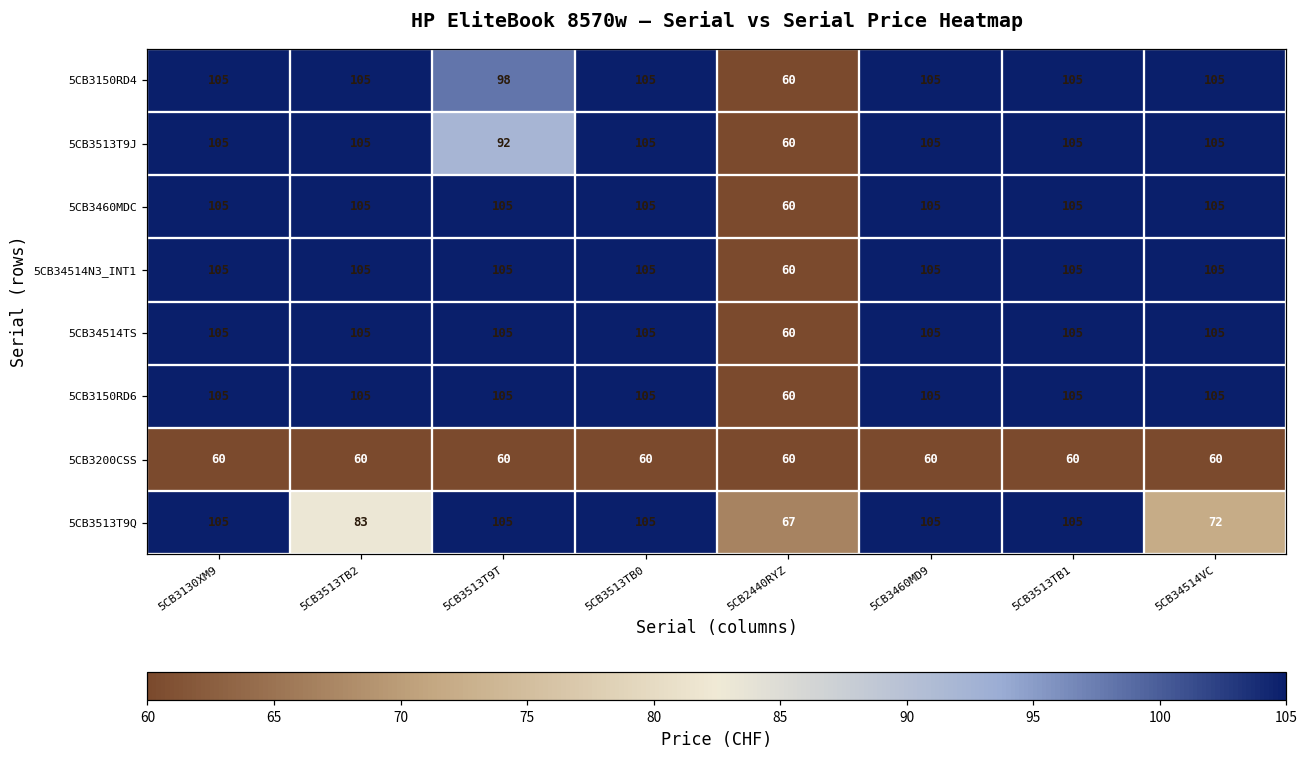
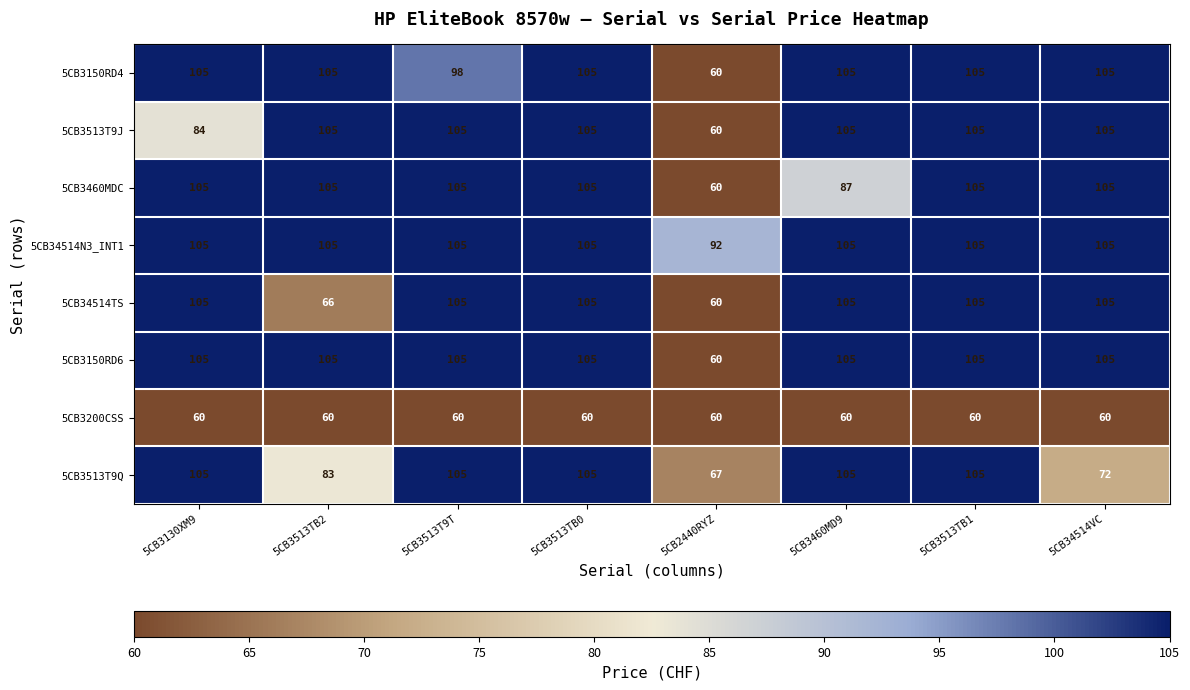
5CB3513T9J, 5CB3130XM9: 105 -> 84
5CB3513T9J, 5CB3513T9T: 92 -> 105
5CB3460MDC, 5CB3460MD9: 105 -> 87
5CB34514N3_INT1, 5CB2440RYZ: 60 -> 92
5CB34514TS, 5CB3513TB2: 105 -> 66
